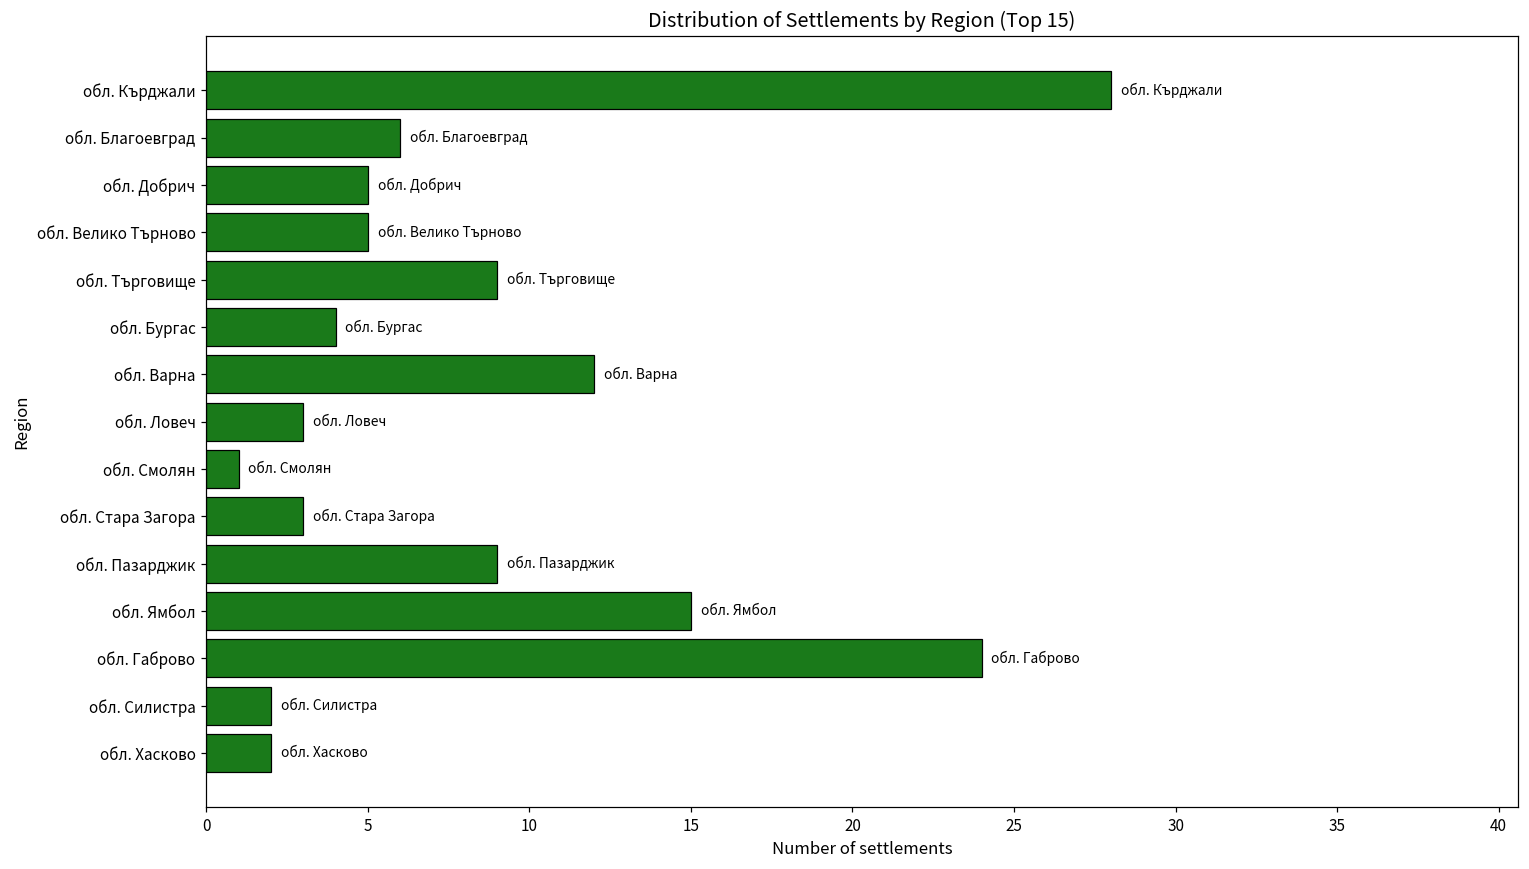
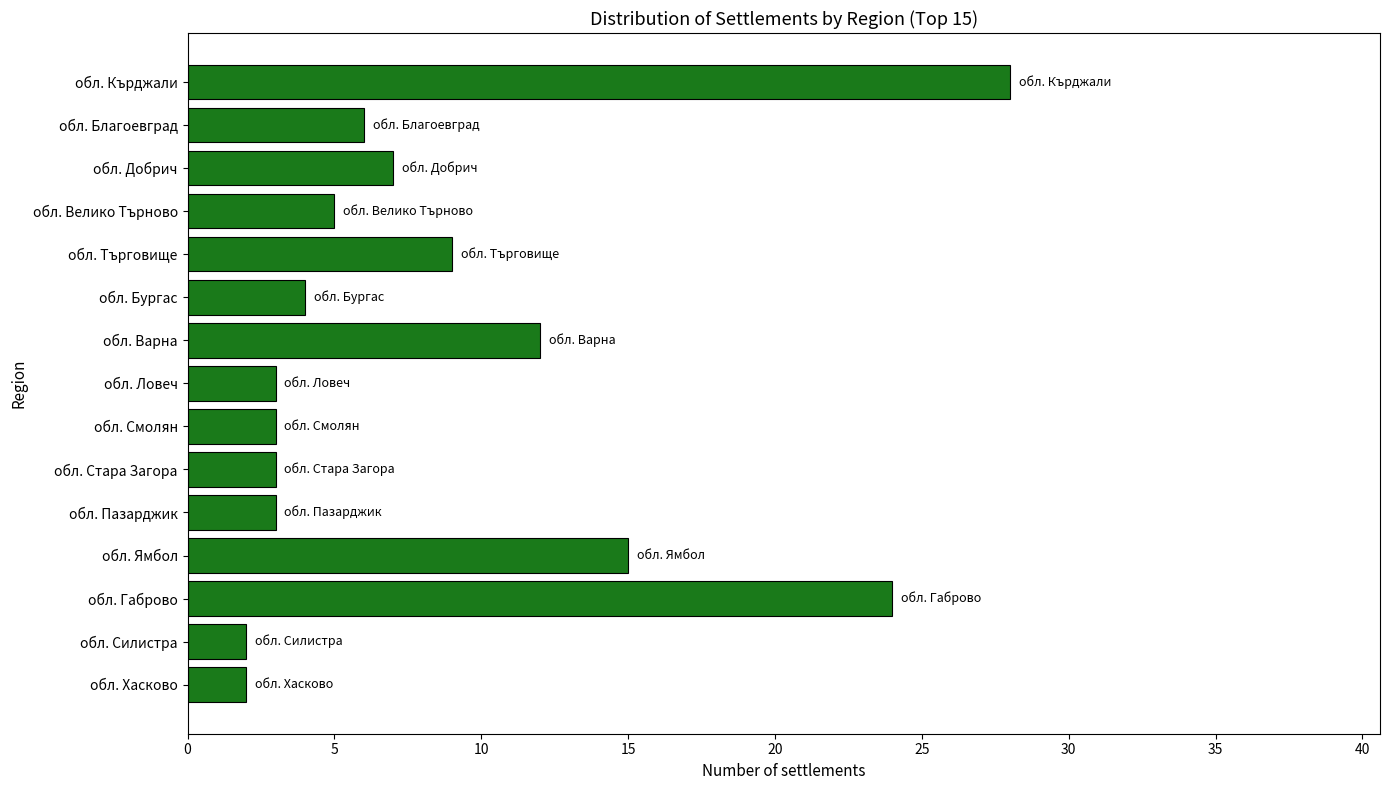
обл. Добрич: 5 -> 7
обл. Смолян: 1 -> 3
обл. Пазарджик: 9 -> 3
